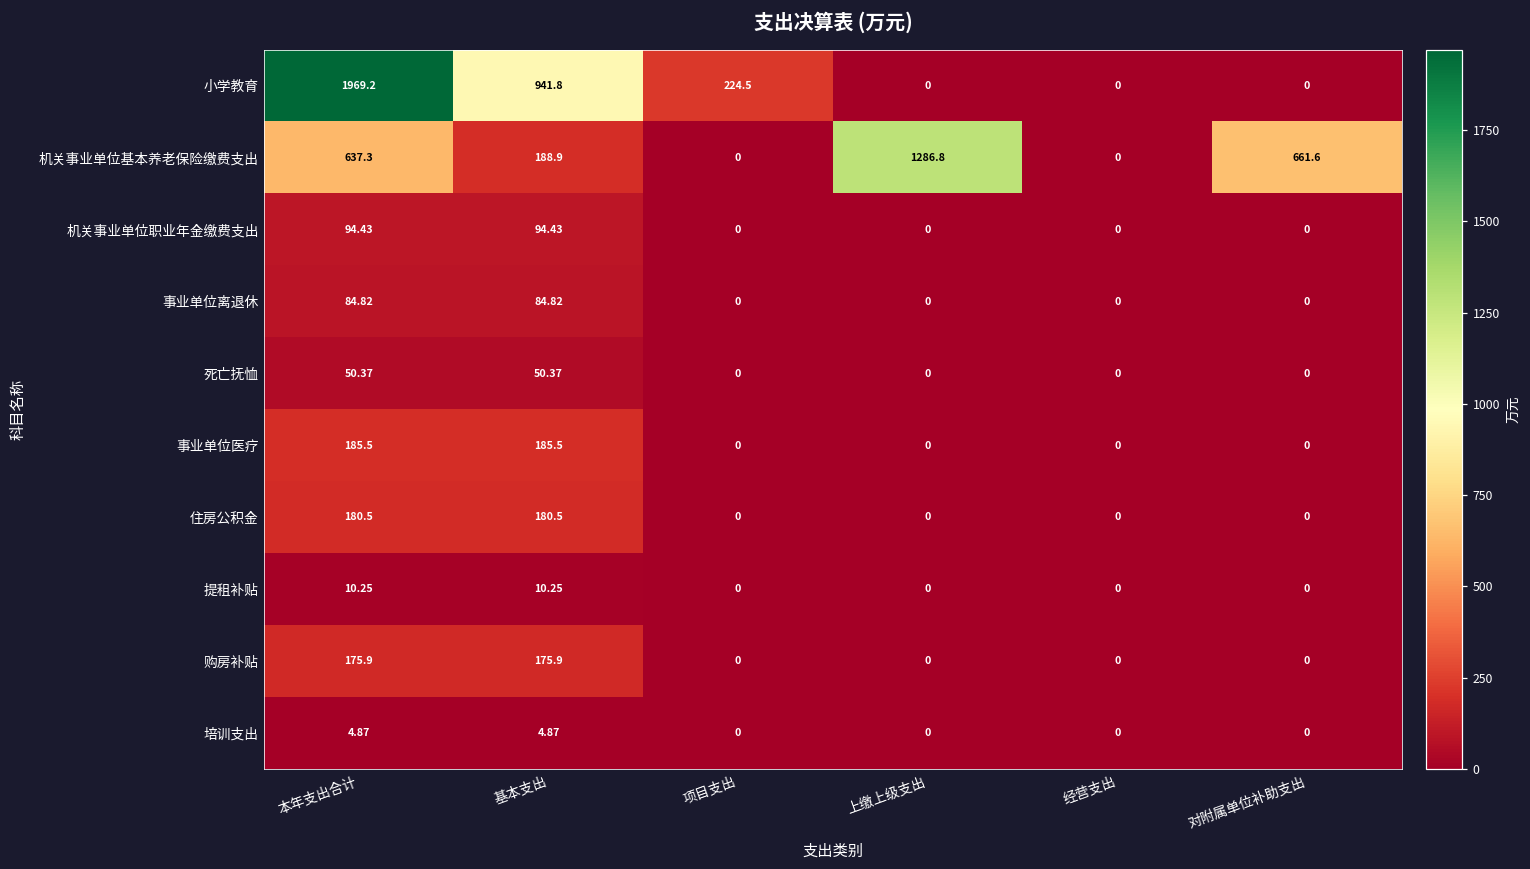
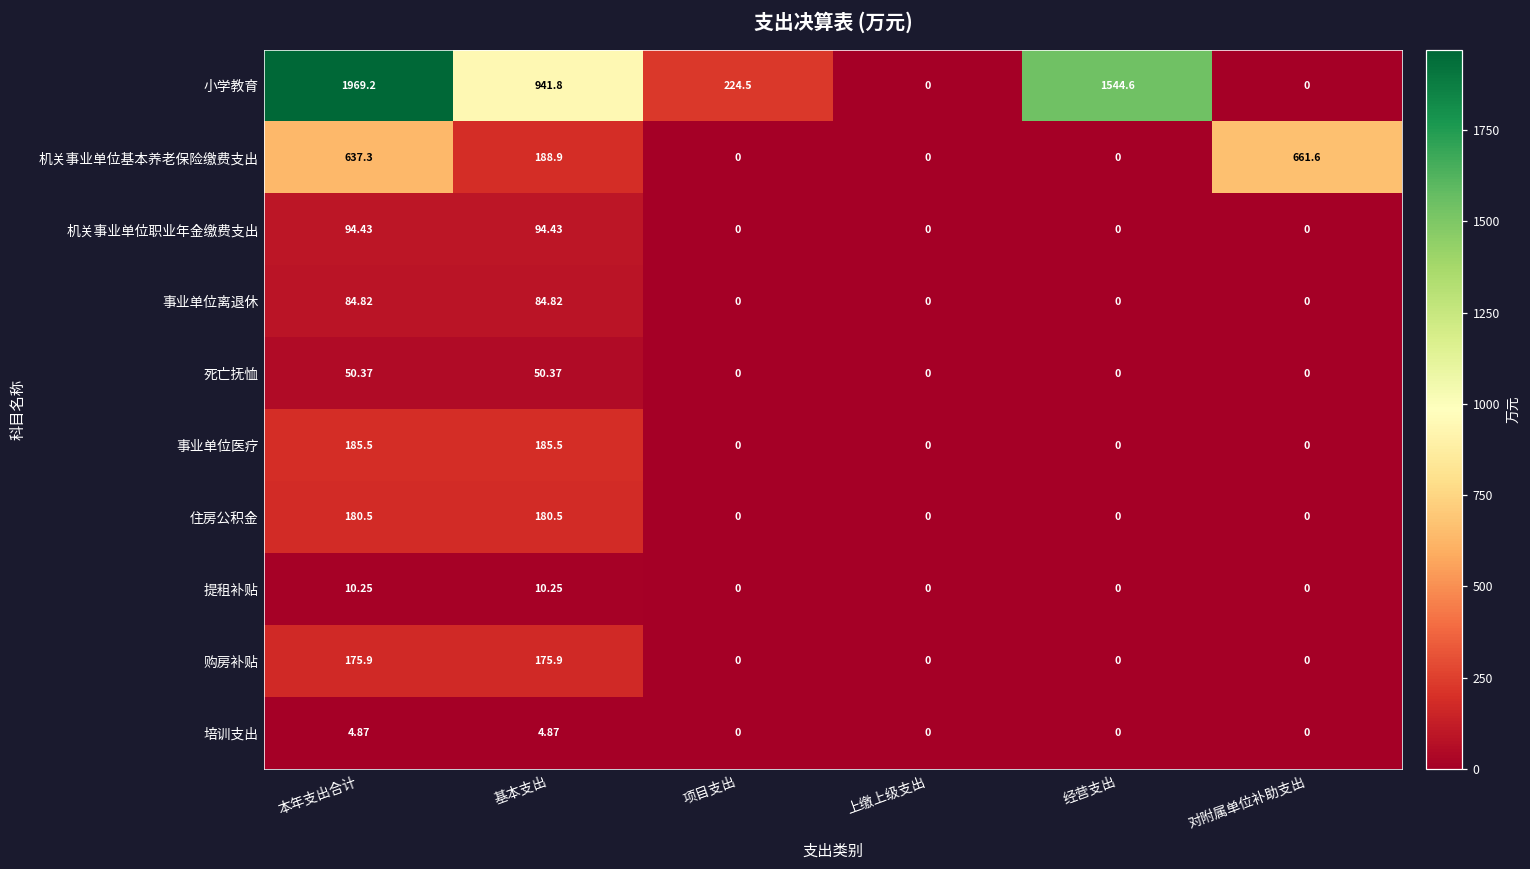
小学教育, 经营支出: 0 -> 1544.6
机关事业单位基本养老保险缴费支出, 上缴上级支出: 1286.8 -> 0
